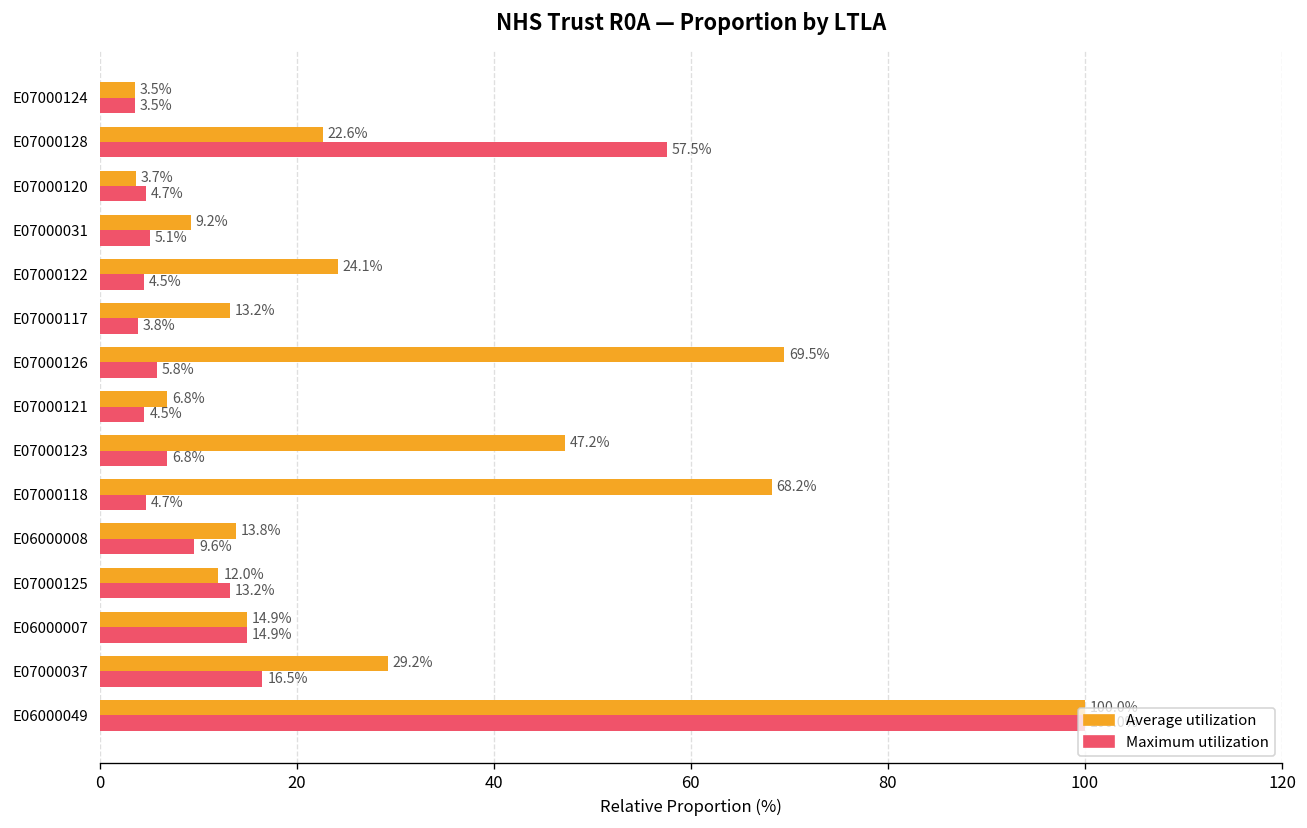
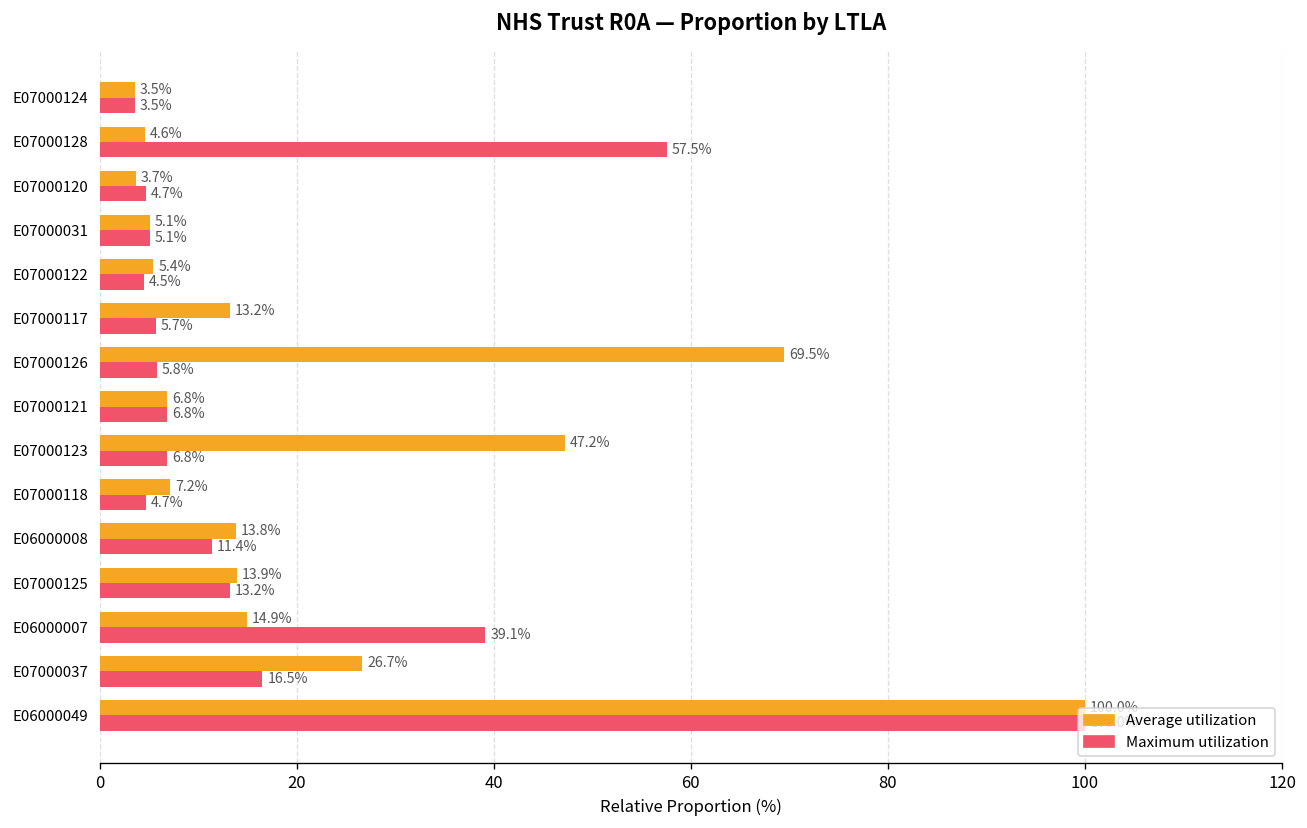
Average utilization, E07000128: 22.6% -> 4.6%
Average utilization, E07000031: 9.2% -> 5.1%
Average utilization, E07000122: 24.1% -> 5.4%
Maximum utilization, E07000117: 3.8% -> 5.7%
Maximum utilization, E07000121: 4.5% -> 6.8%
Average utilization, E07000118: 68.2% -> 7.2%
Maximum utilization, E06000008: 9.6% -> 11.4%
Average utilization, E07000125: 12.0% -> 13.9%
Maximum utilization, E06000007: 14.9% -> 39.1%
Average utilization, E07000037: 29.2% -> 26.7%
